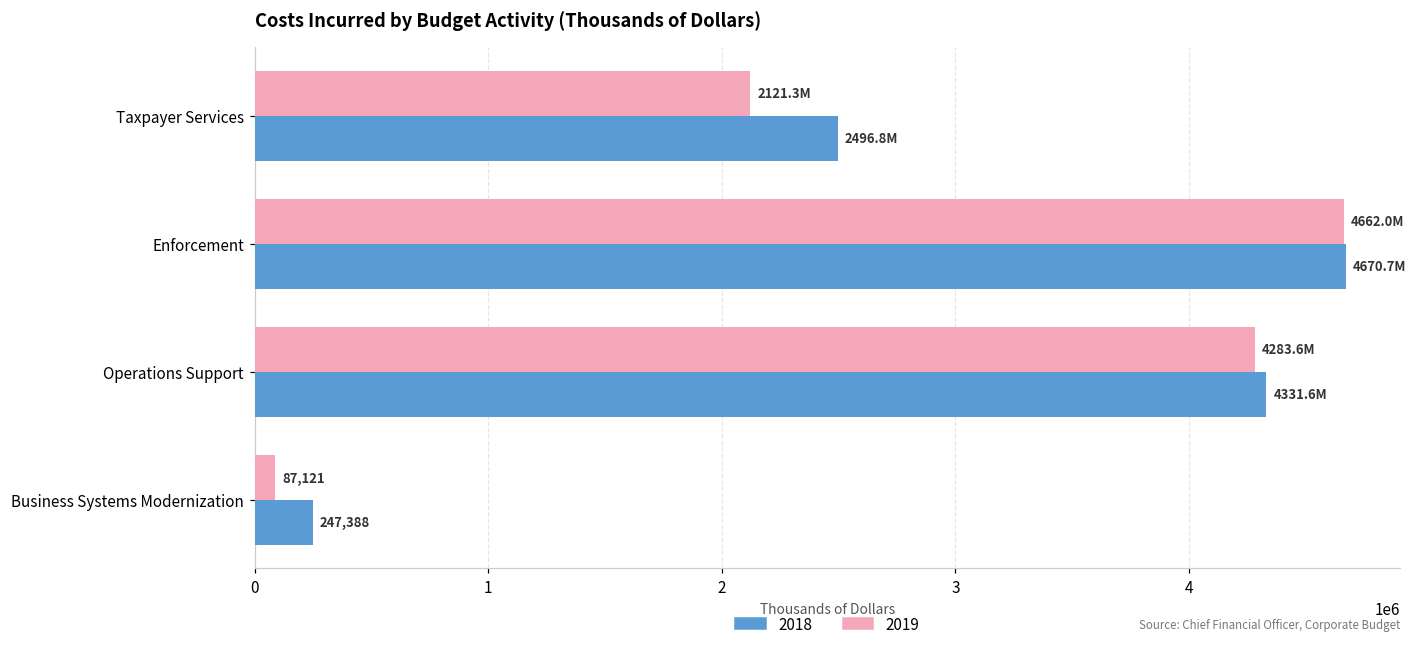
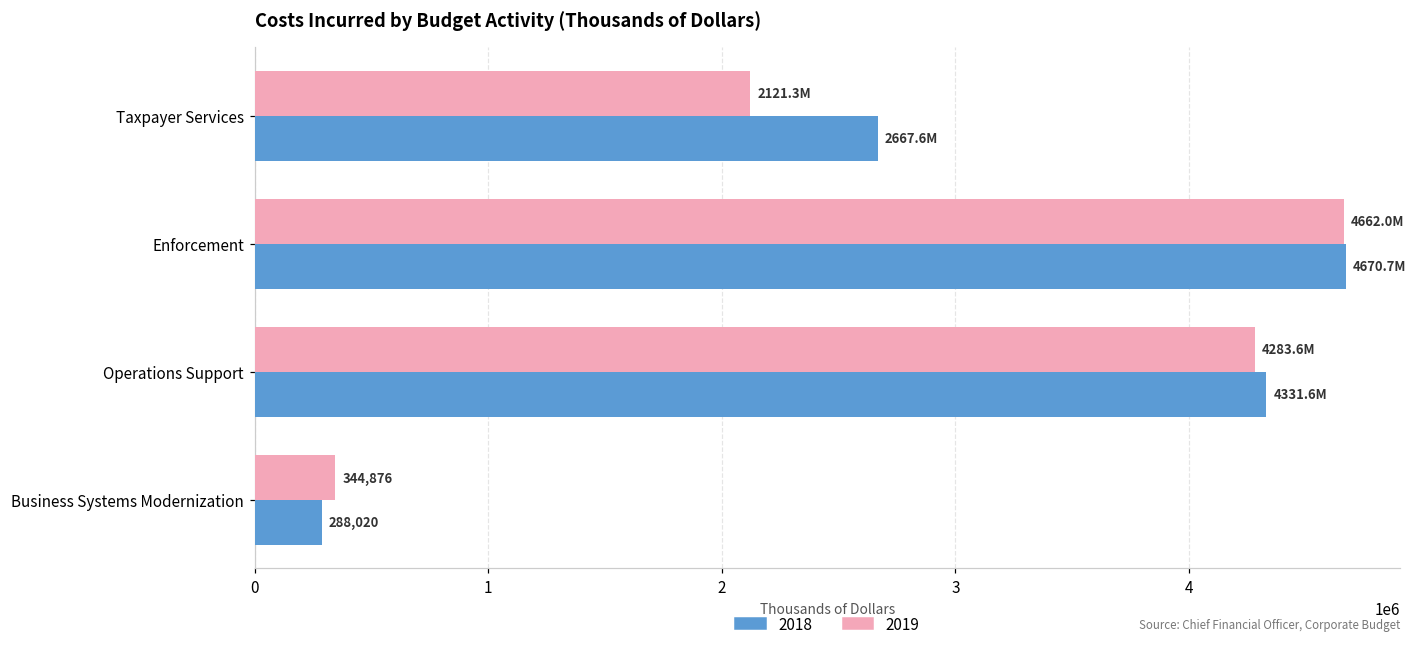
2018, Taxpayer Services: 2496.8M -> 2667.6M
2019, Business Systems Modernization: 87,121 -> 344,876
2018, Business Systems Modernization: 247,388 -> 288,020
